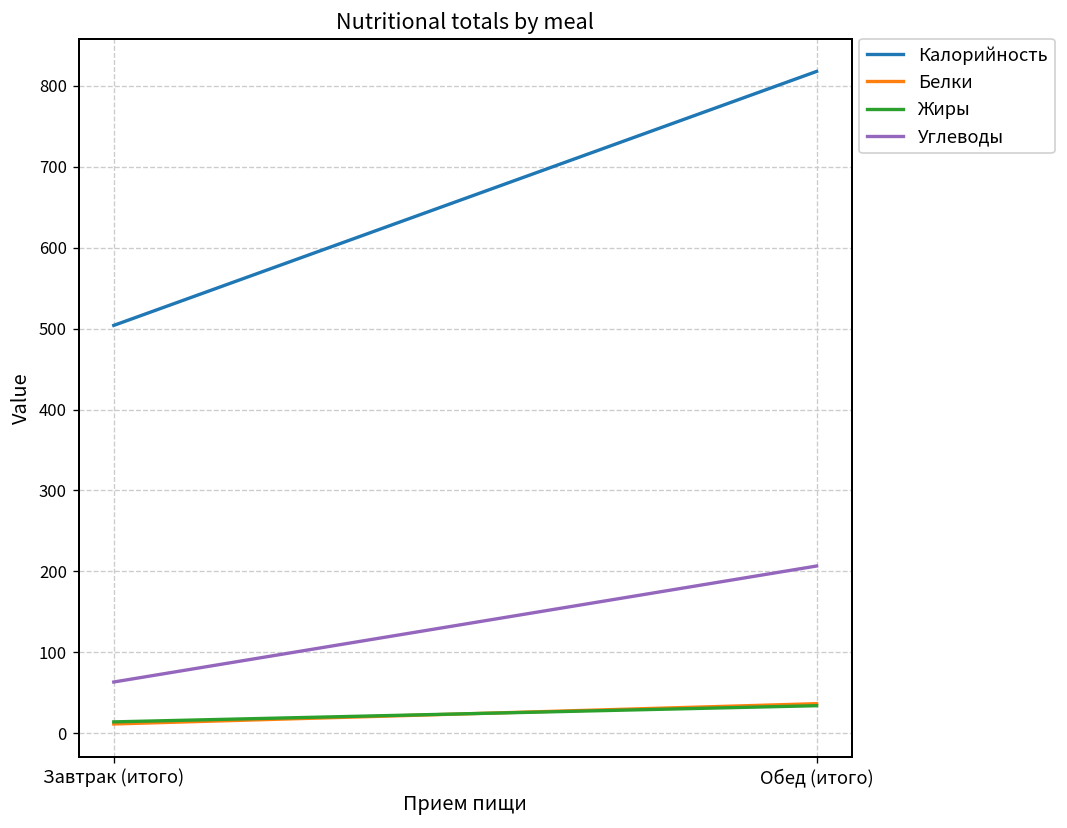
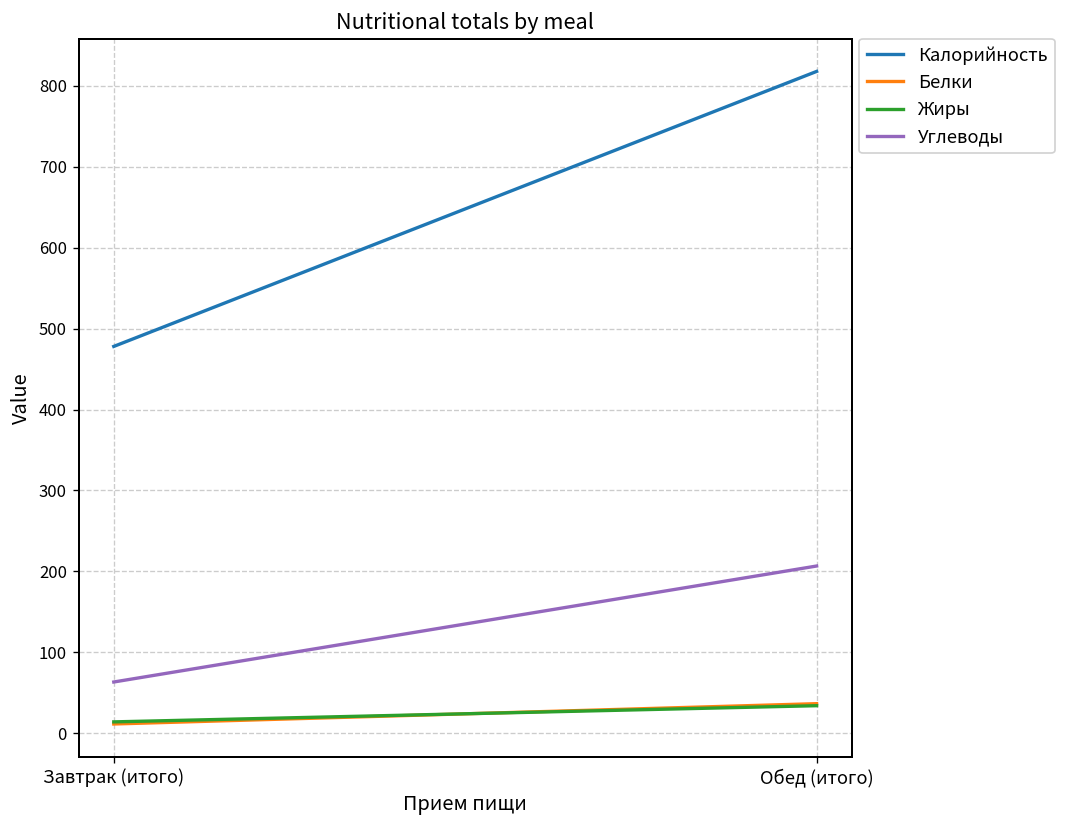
Калорийность, Завтрак (итого): 500 -> 480
